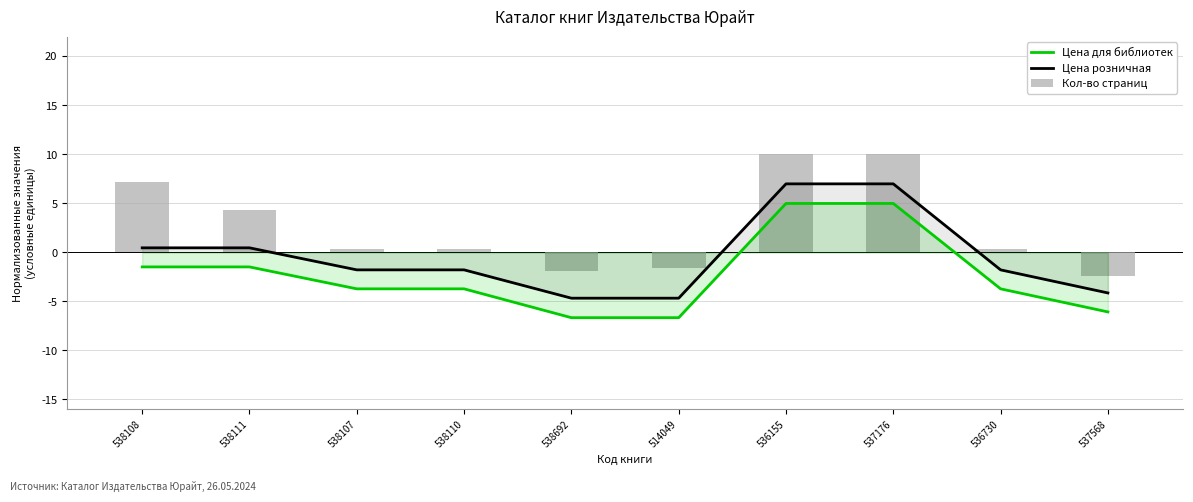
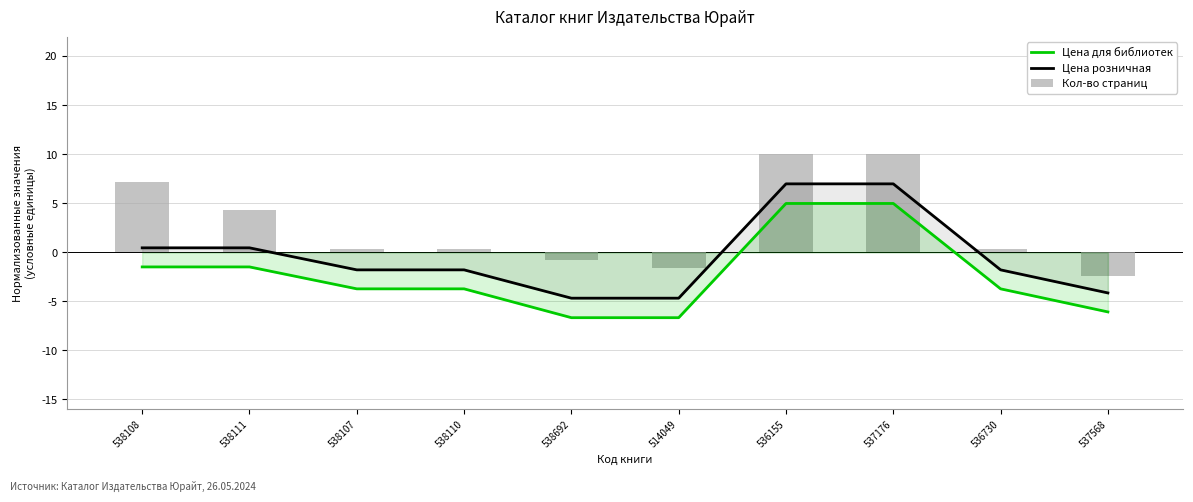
Кол-во страниц, 538692: -2 -> -1
